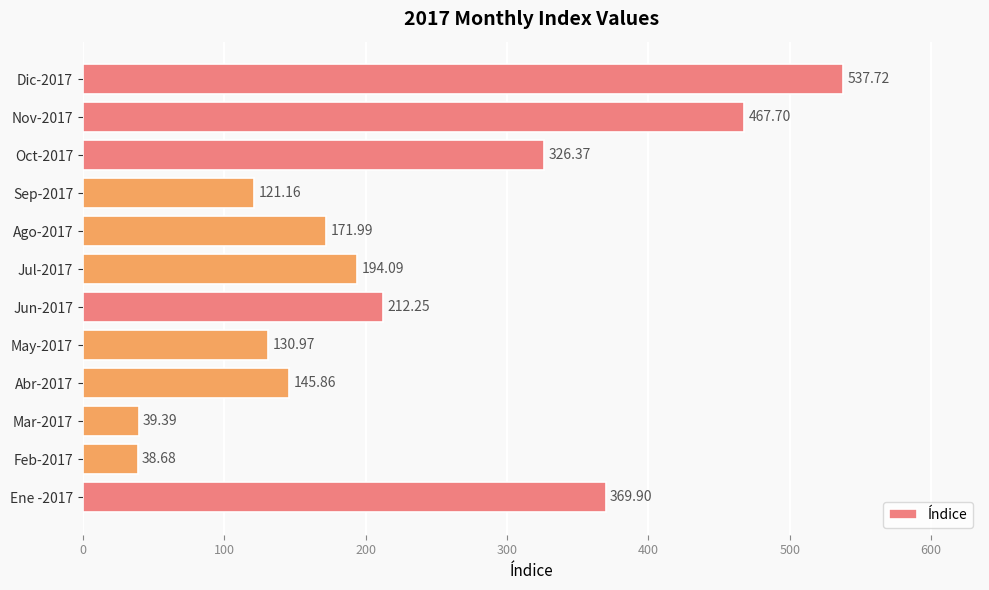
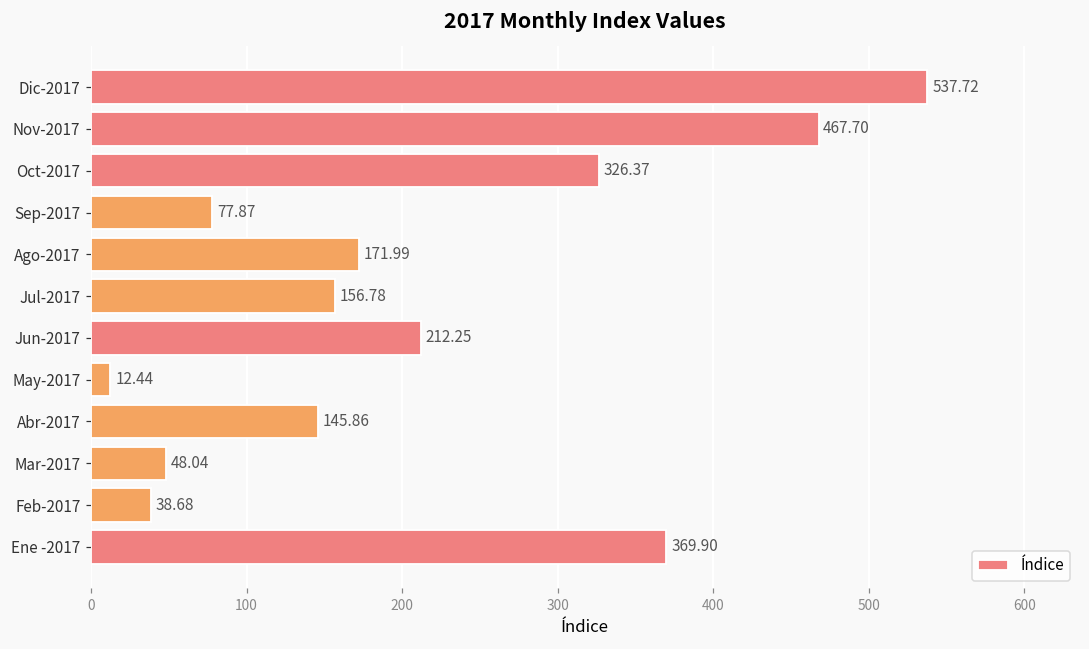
Sep-2017: 121.16 -> 77.87
Jul-2017: 194.09 -> 156.78
May-2017: 130.97 -> 12.44
Mar-2017: 39.39 -> 48.04
